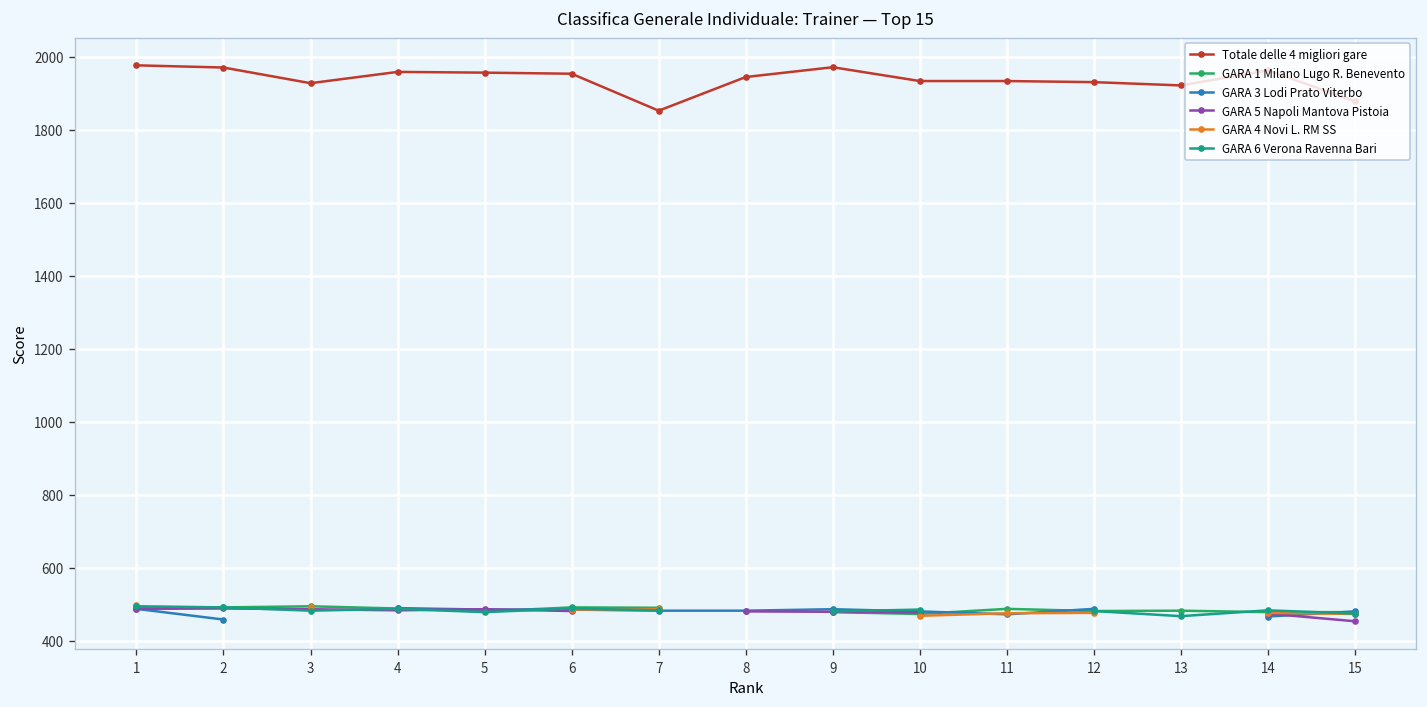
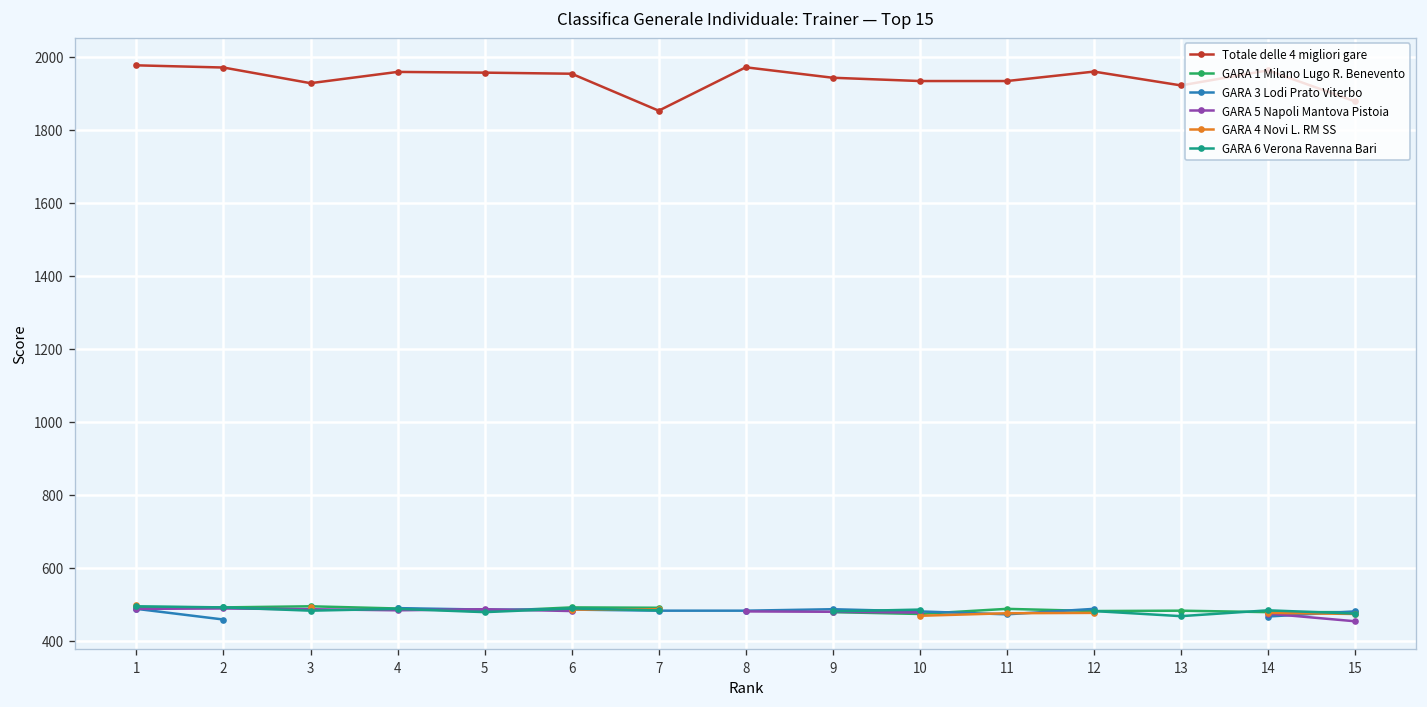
Totale delle 4 migliori gare, 8: 1950 -> 1970
Totale delle 4 migliori gare, 9: 1970 -> 1940
Totale delle 4 migliori gare, 12: 1930 -> 1960
